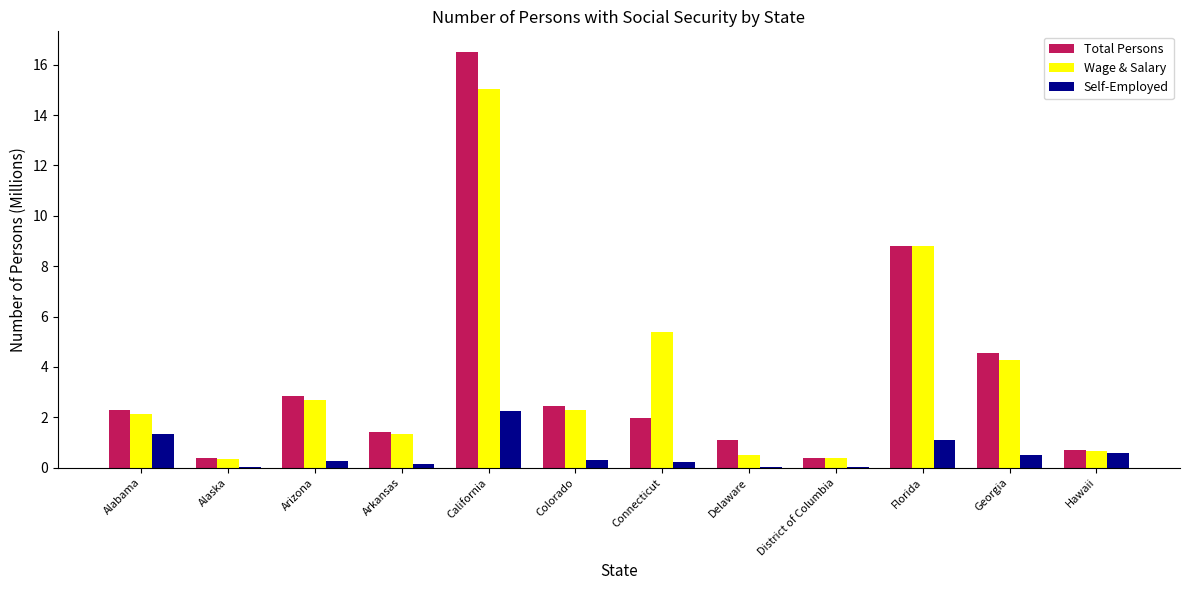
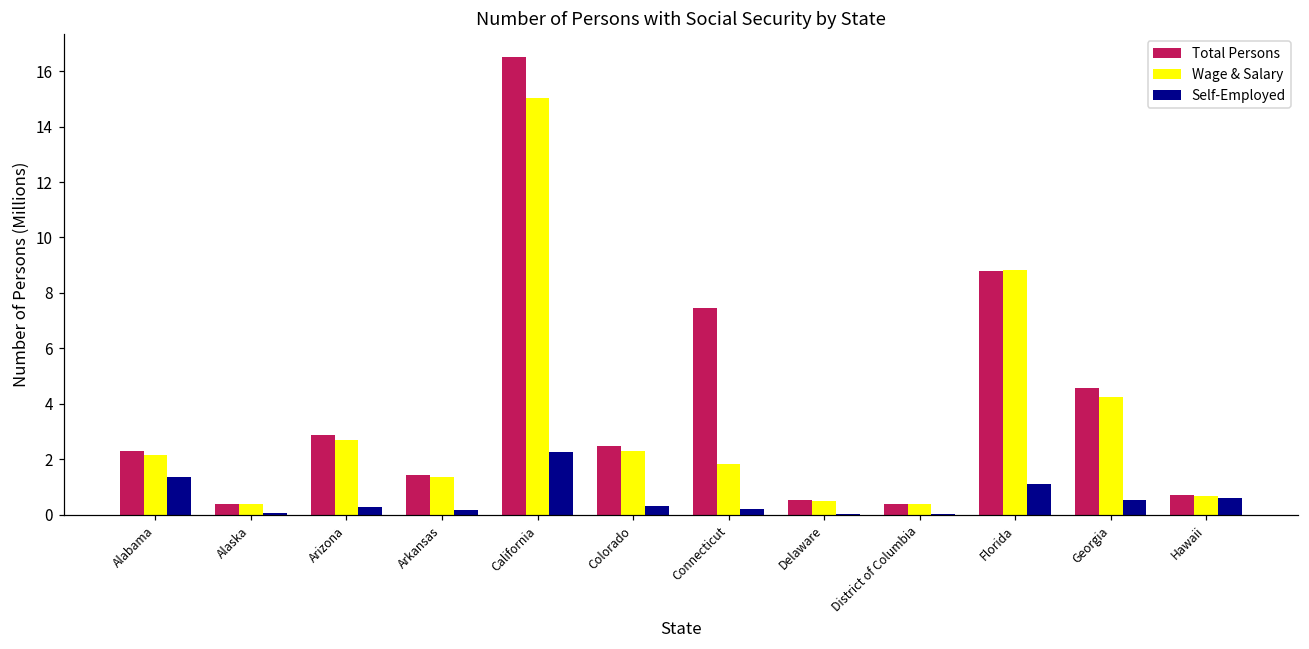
Total Persons, Connecticut: 2.0 -> 7.5
Wage & Salary, Connecticut: 5.4 -> 1.8
Total Persons, Delaware: 1.1 -> 0.5
